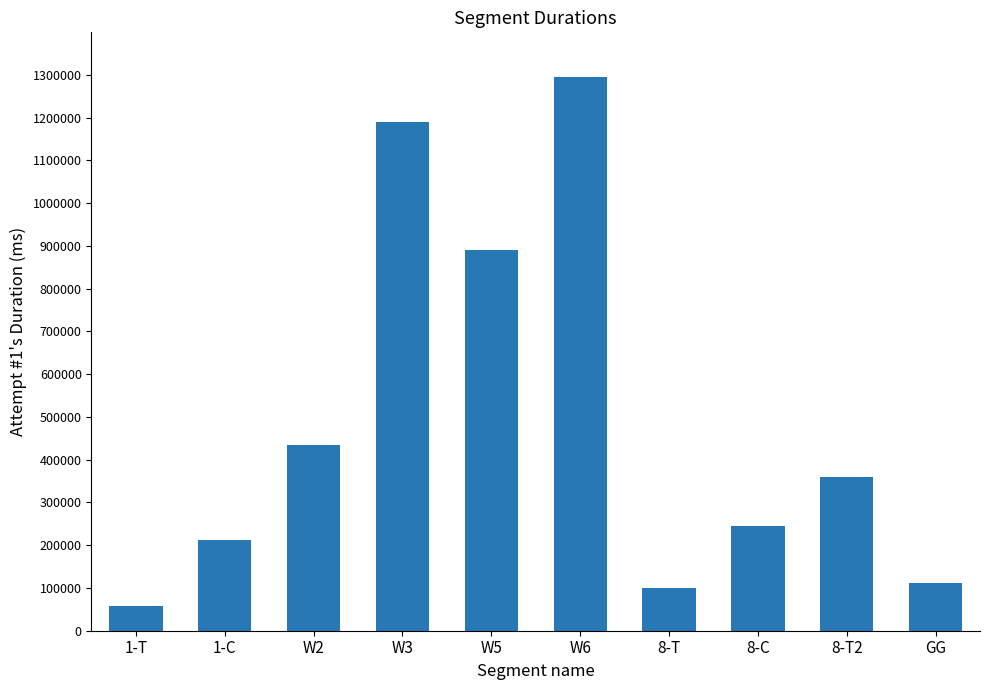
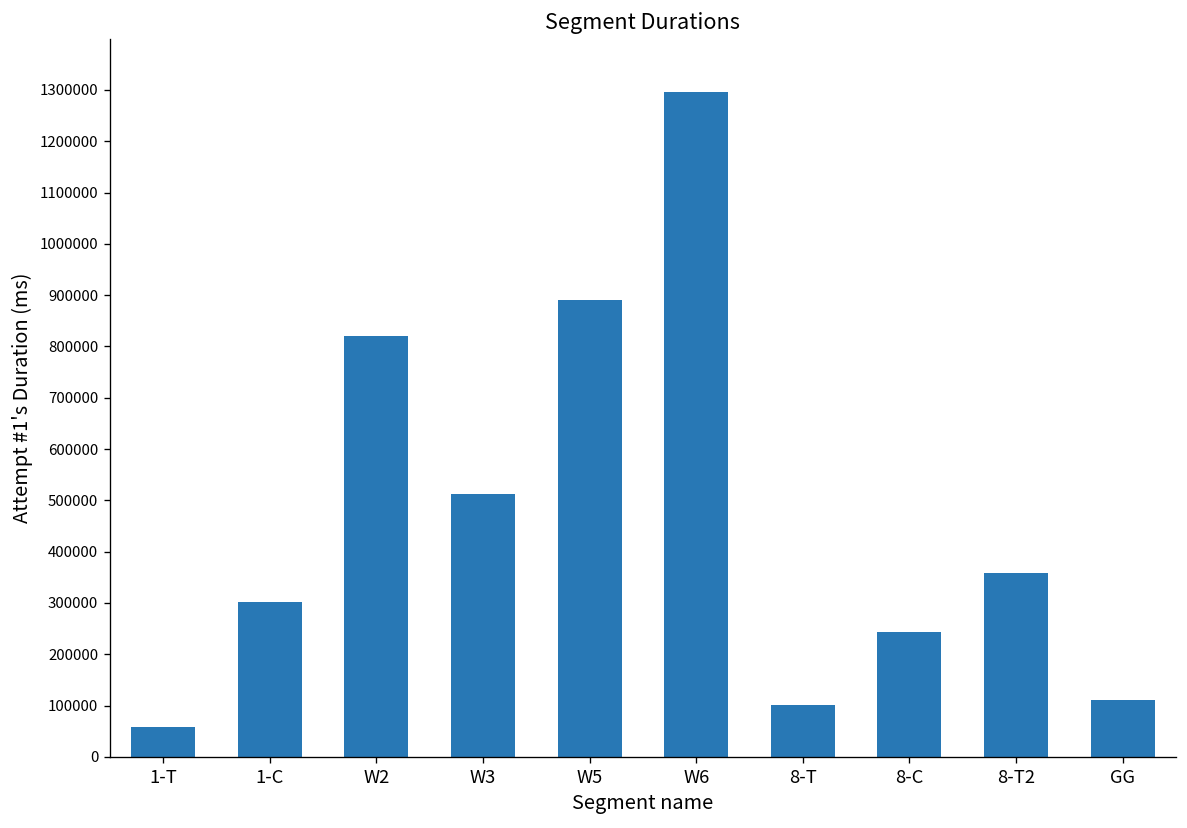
1-C: 210000 -> 300000
W2: 440000 -> 820000
W3: 1190000 -> 510000
